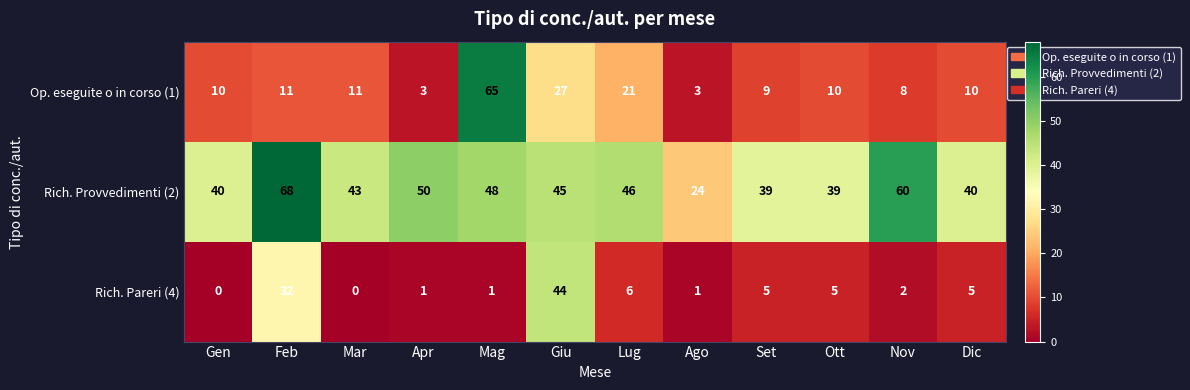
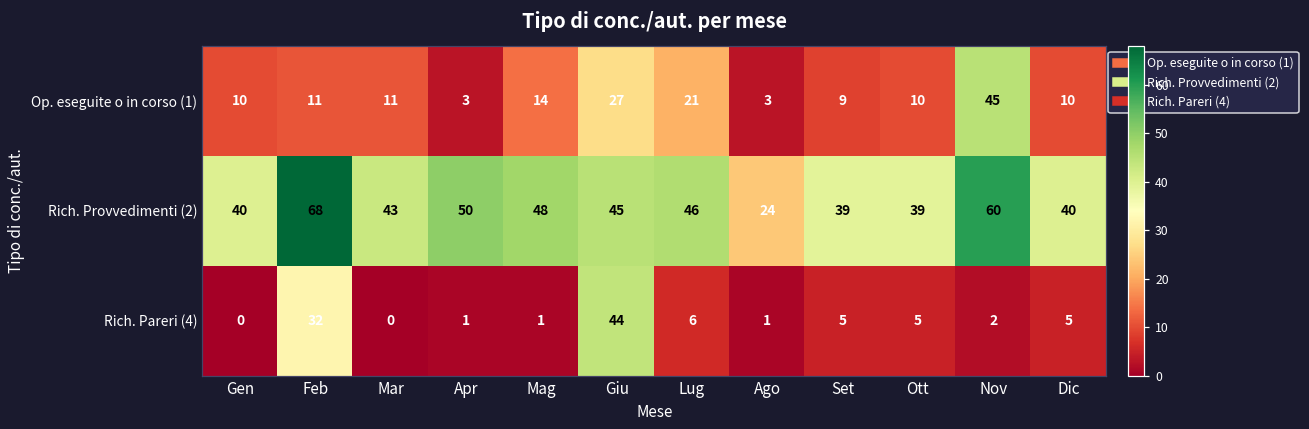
Op. eseguite o in corso (1), Mag: 65 -> 14
Op. eseguite o in corso (1), Nov: 8 -> 45
